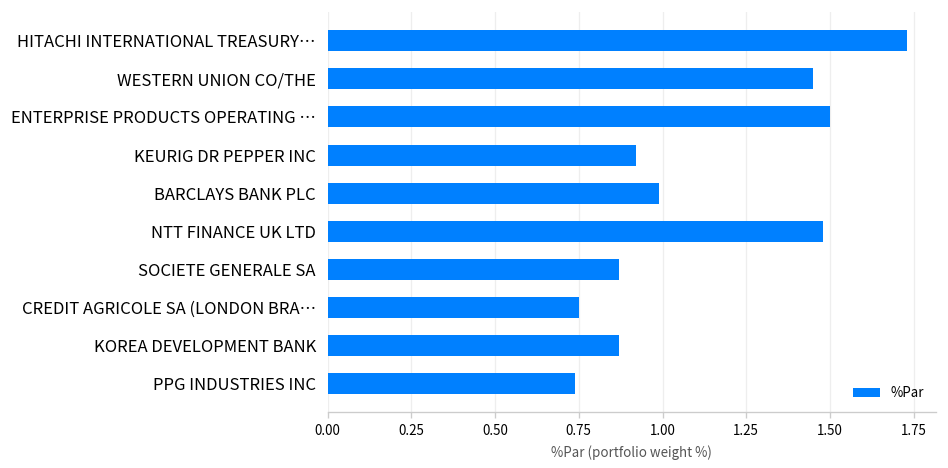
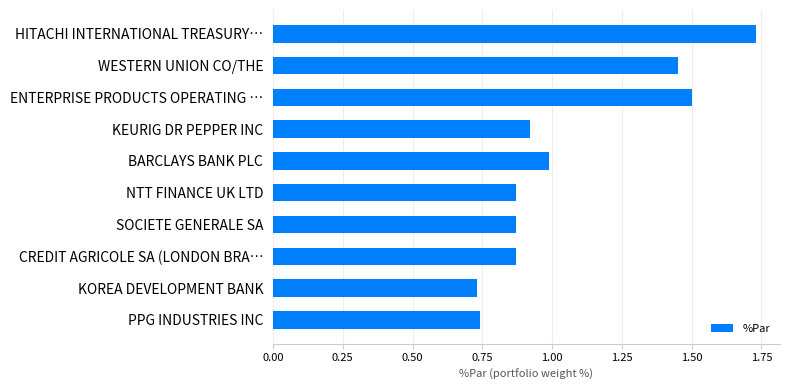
NTT FINANCE UK LTD: 1.48 -> 0.87
CREDIT AGRICOLE SA (LONDON BRA…: 0.75 -> 0.87
KOREA DEVELOPMENT BANK: 0.87 -> 0.73
